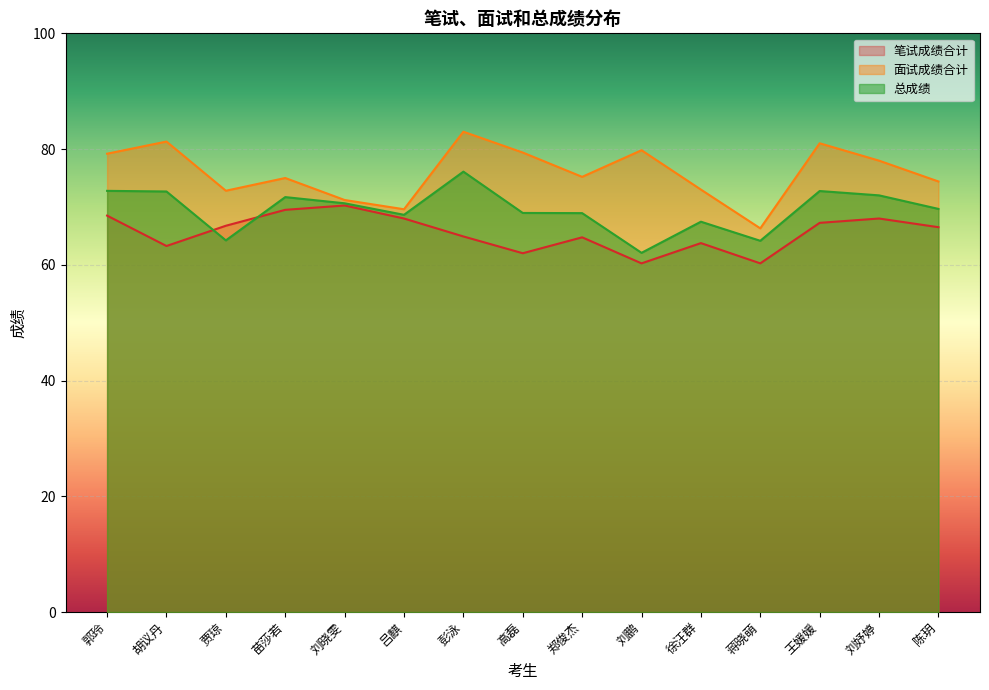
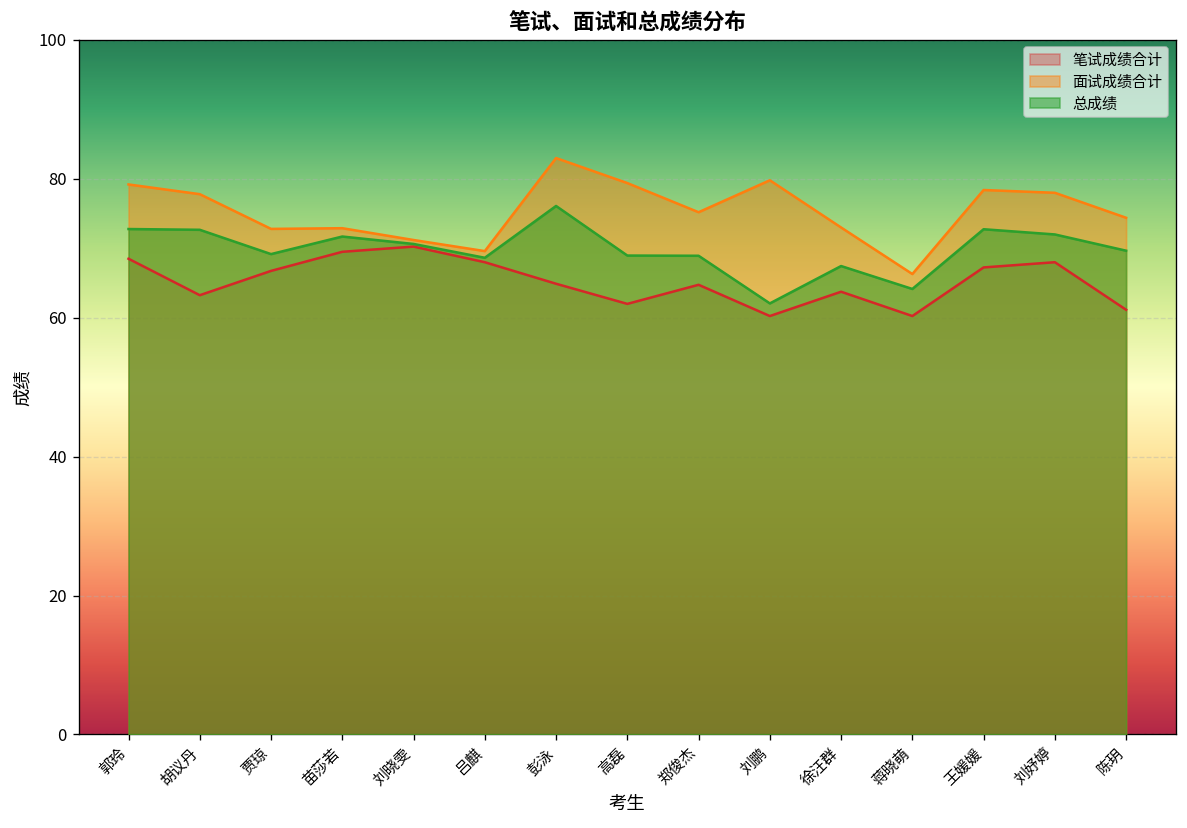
面试成绩合计, 胡议丹: 81 -> 78
总成绩, 贾琼: 64 -> 69
面试成绩合计, 苗莎若: 75 -> 73
面试成绩合计, 王媛媛: 81 -> 78
笔试成绩合计, 陈玥: 67 -> 61
